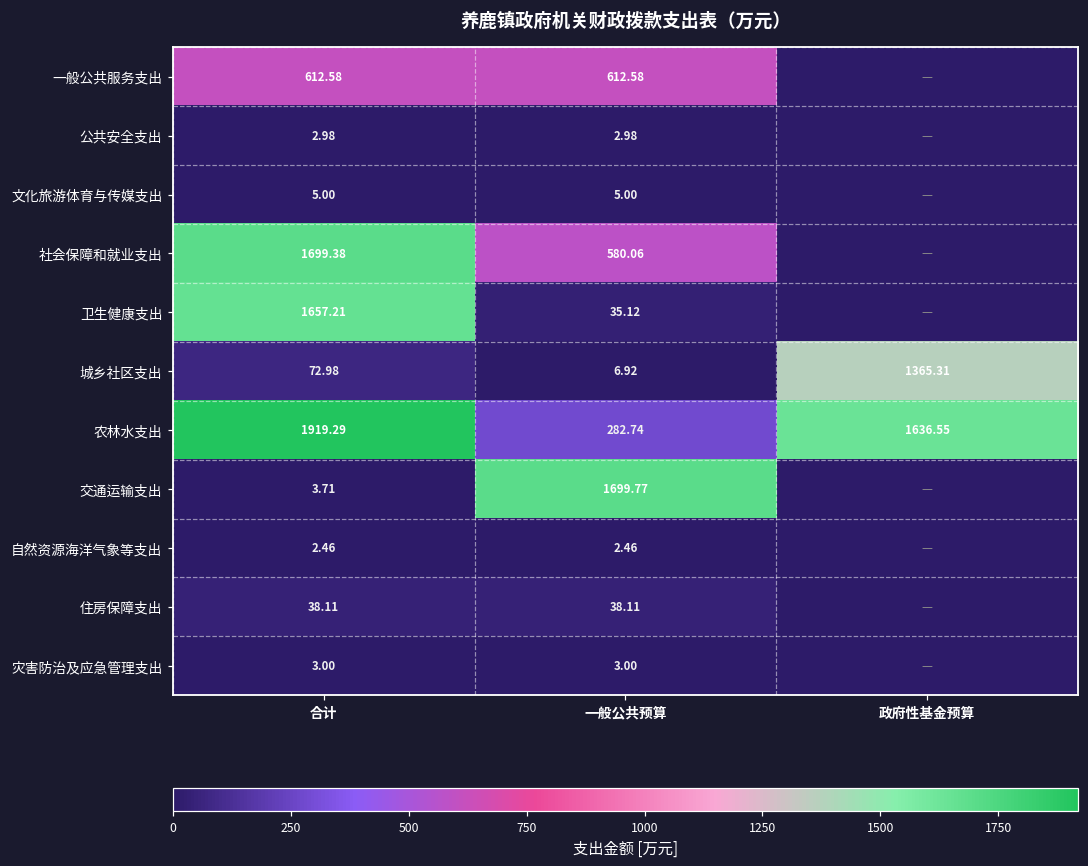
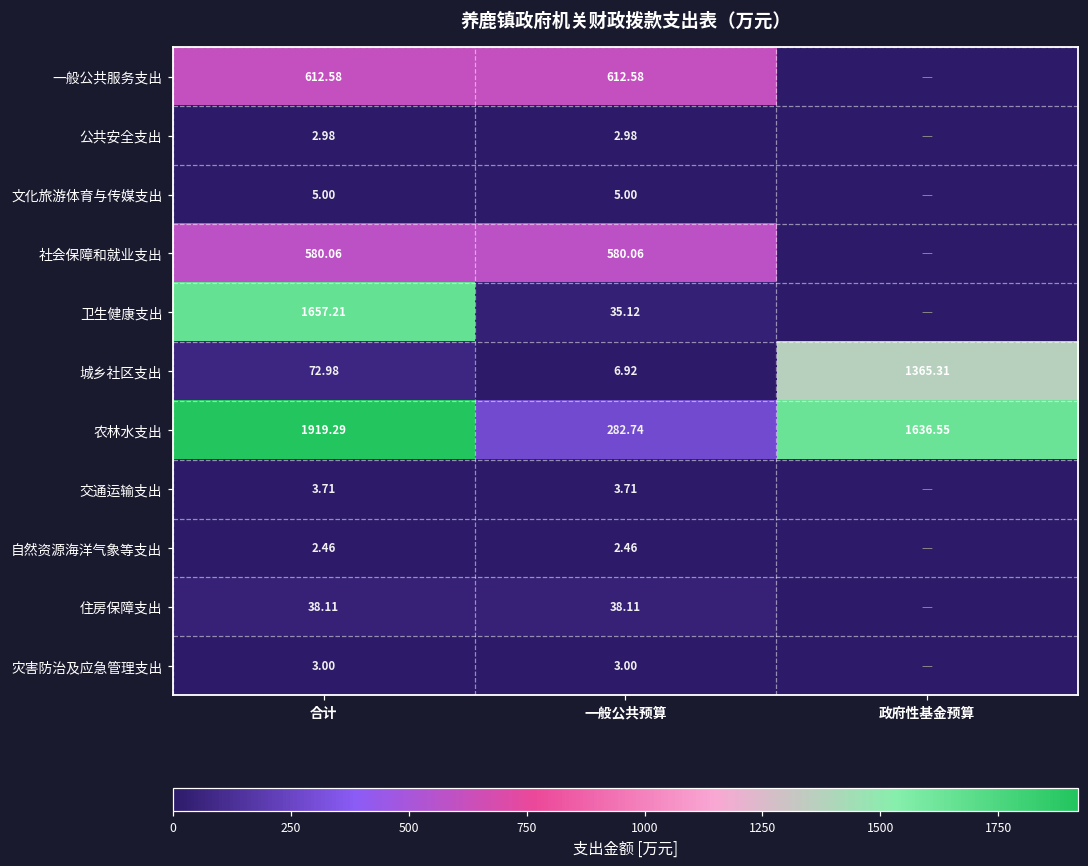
社会保障和就业支出, 合计: 1699.38 -> 580.06
交通运输支出, 一般公共预算: 1699.77 -> 3.71
